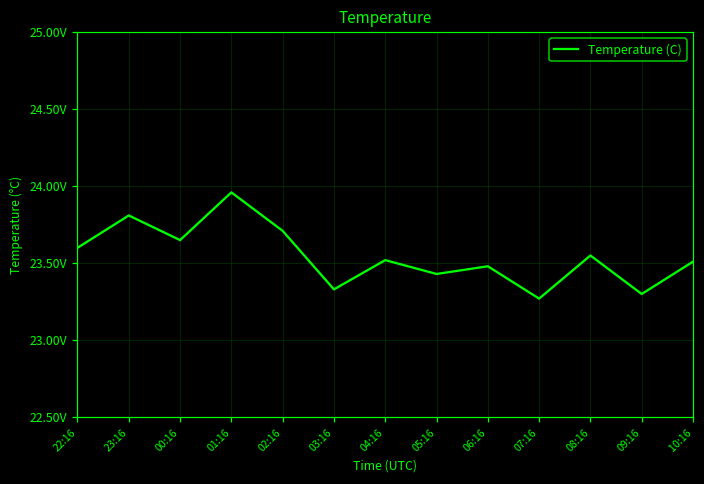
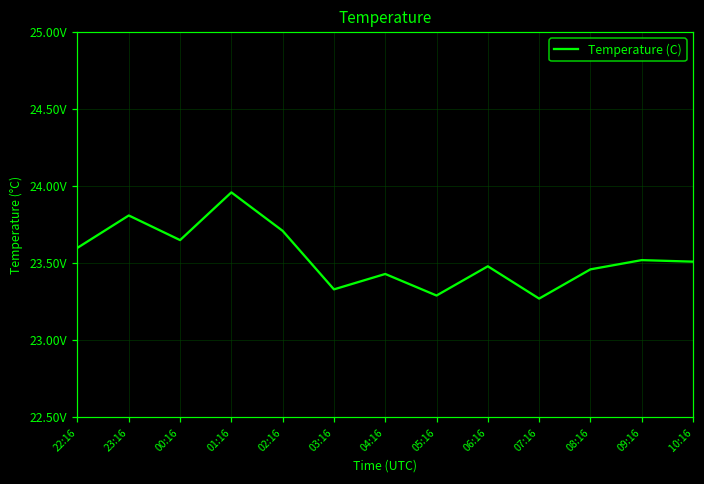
04:16: 23.52V -> 23.43V
05:16: 23.43V -> 23.29V
08:16: 23.55V -> 23.46V
09:16: 23.30V -> 23.52V
